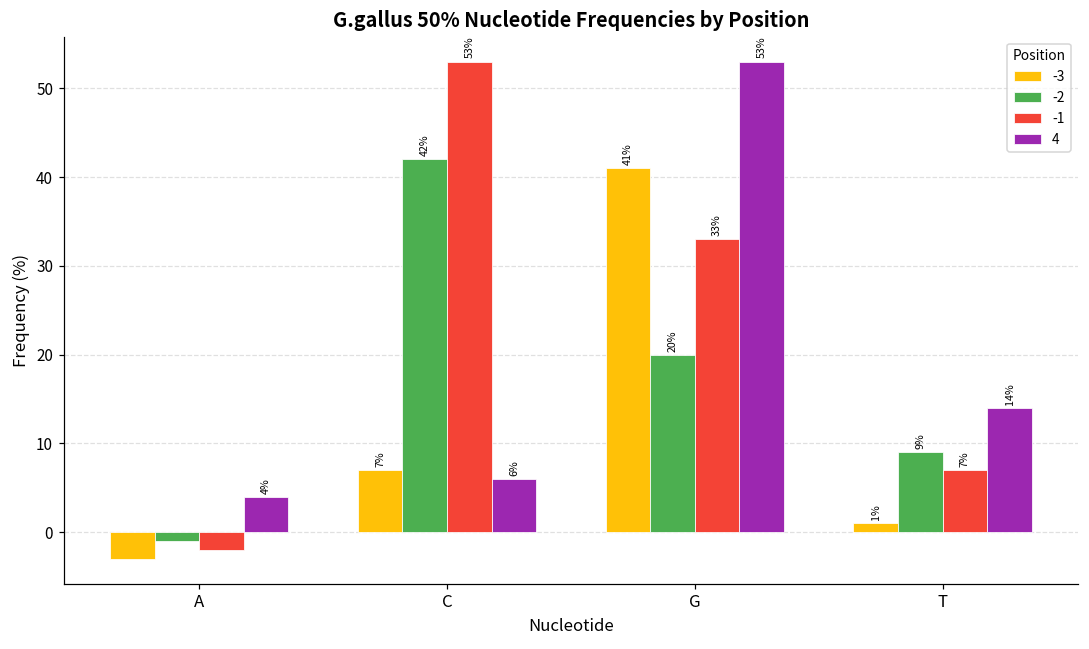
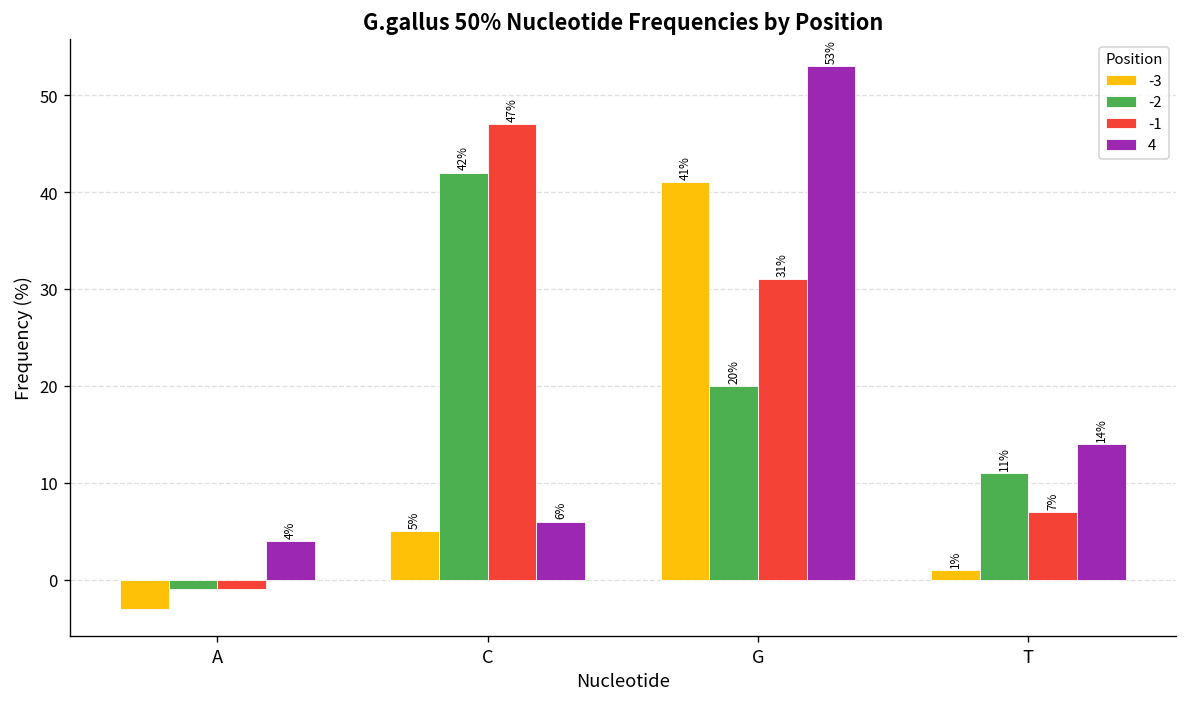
-1, A: -2 -> -1
-3, C: 7% -> 5%
-1, C: 53% -> 47%
-1, G: 33% -> 31%
-2, T: 9% -> 11%
